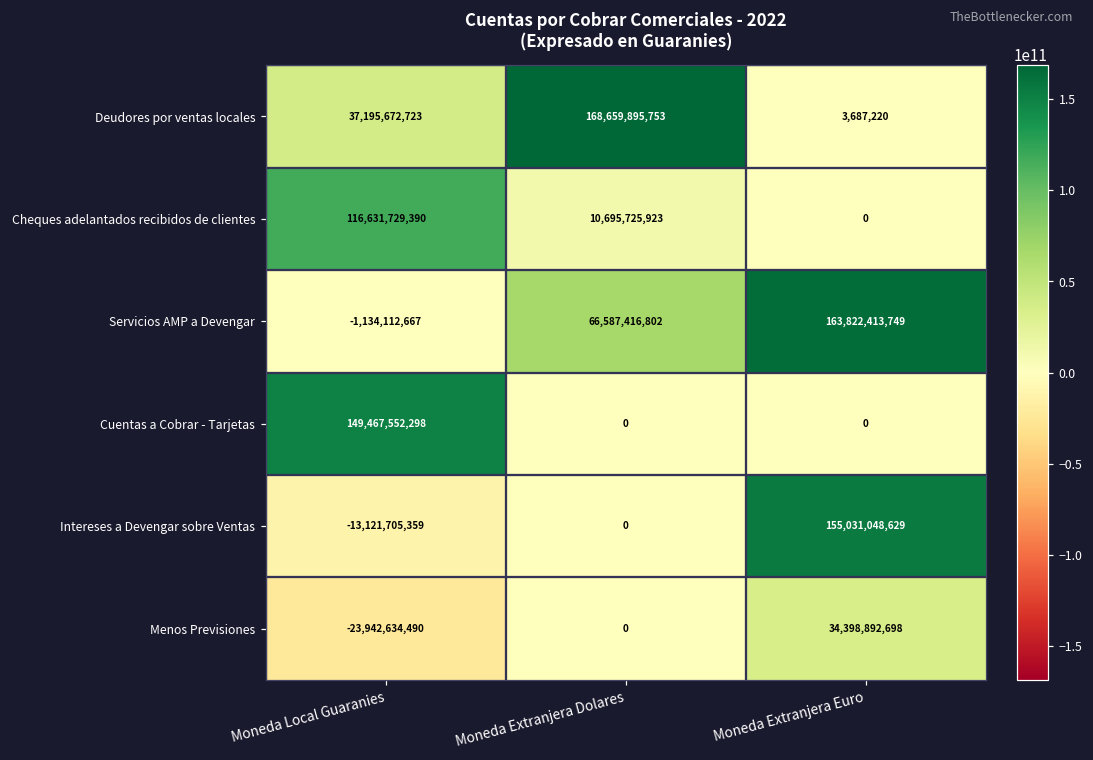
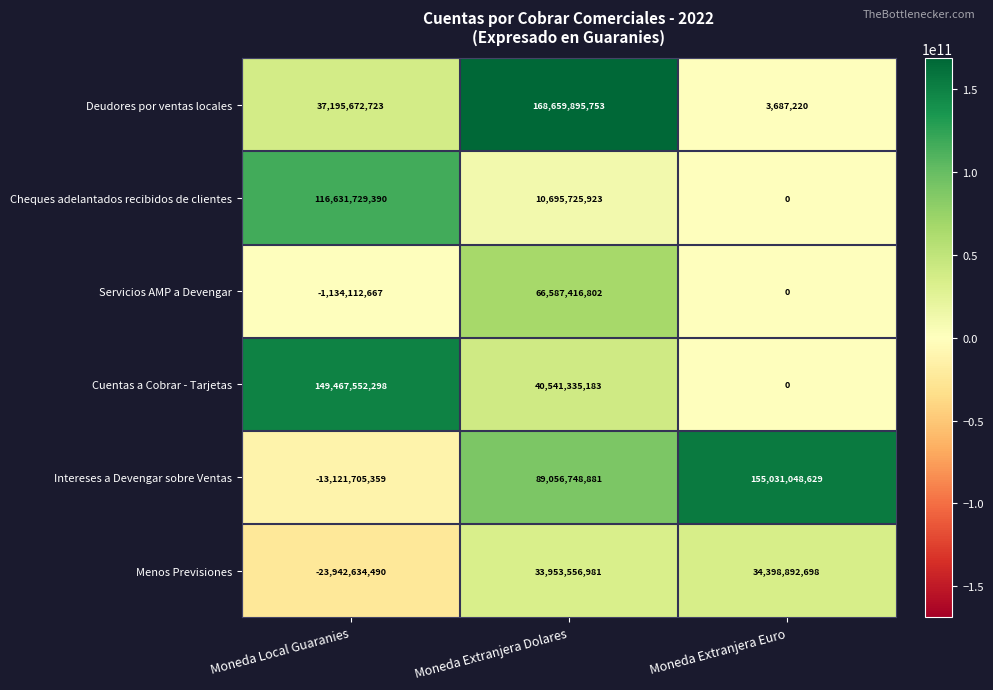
Servicios AMP a Devengar, Moneda Extranjera Euro: 163,822,413,749 -> 0
Cuentas a Cobrar - Tarjetas, Moneda Extranjera Dolares: 0 -> 40,541,335,183
Intereses a Devengar sobre Ventas, Moneda Extranjera Dolares: 0 -> 89,056,748,881
Menos Previsiones, Moneda Extranjera Dolares: 0 -> 33,953,556,981
